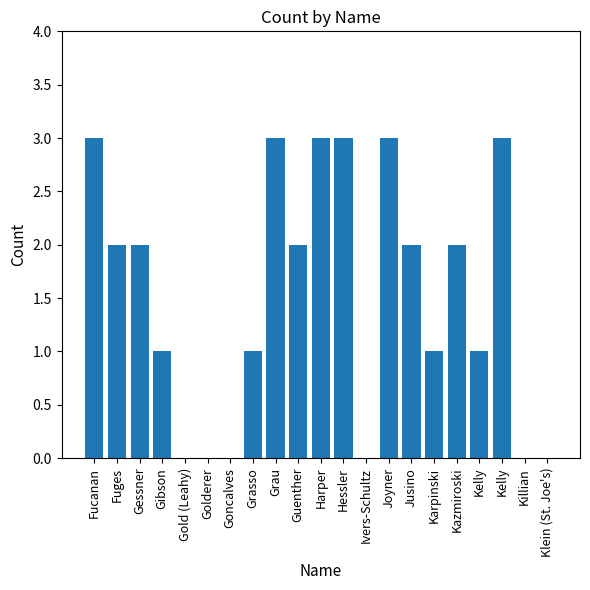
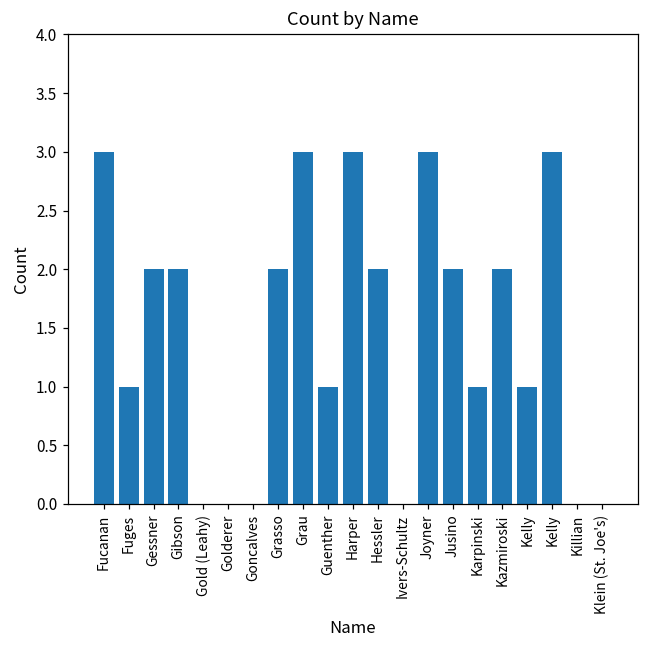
Fuges: 2 -> 1
Gibson: 1 -> 2
Grasso: 1 -> 2
Guenther: 2 -> 1
Hessler: 3 -> 2
